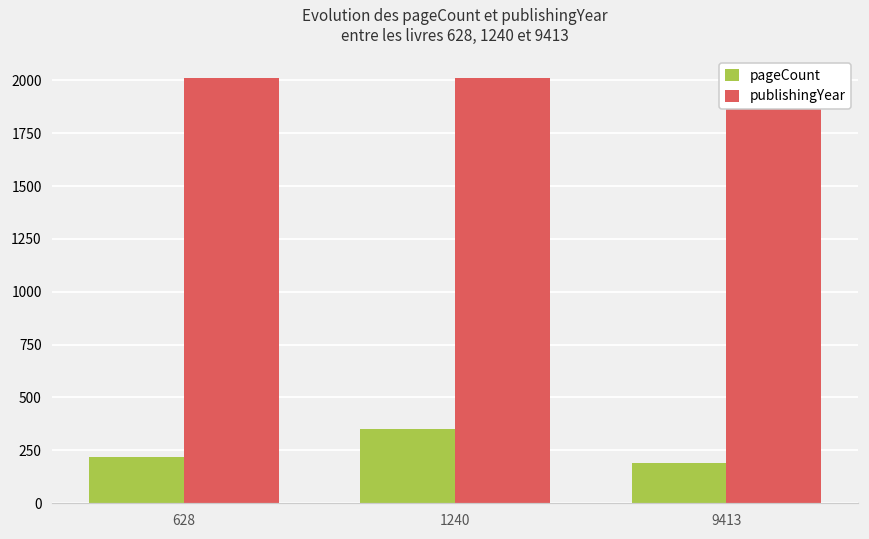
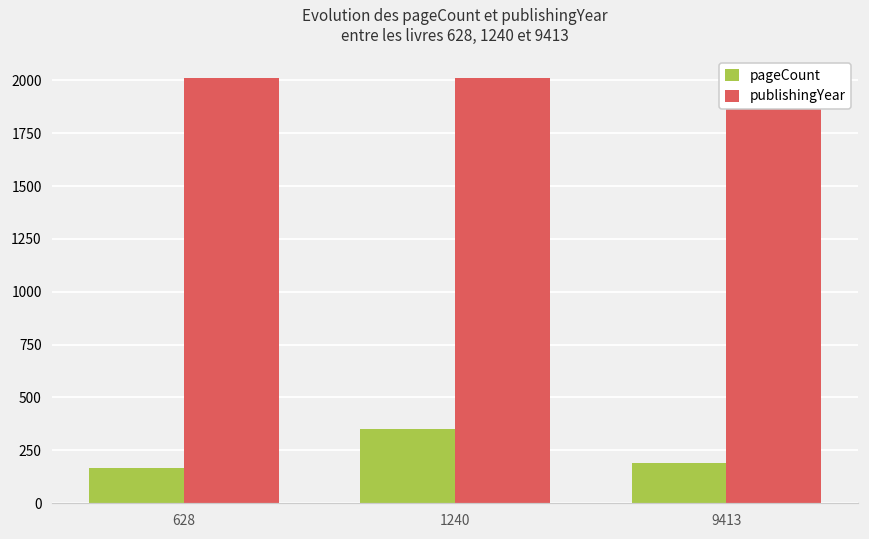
pageCount, 628: 220 -> 170
